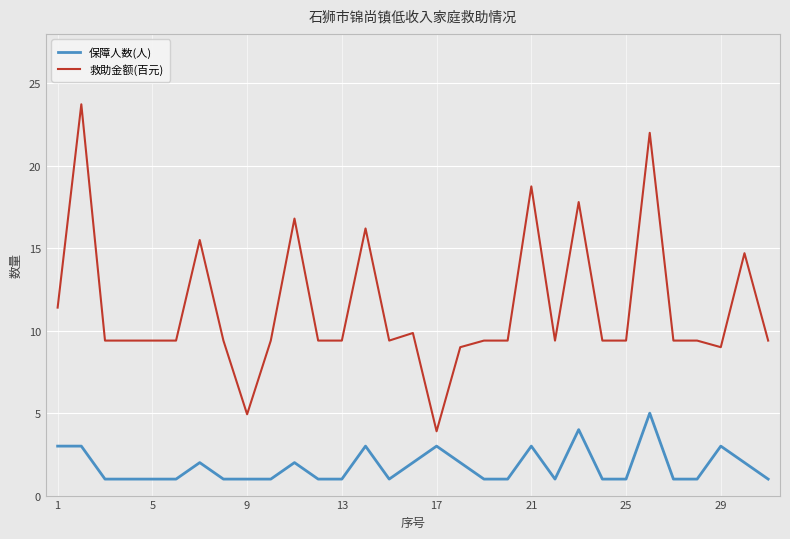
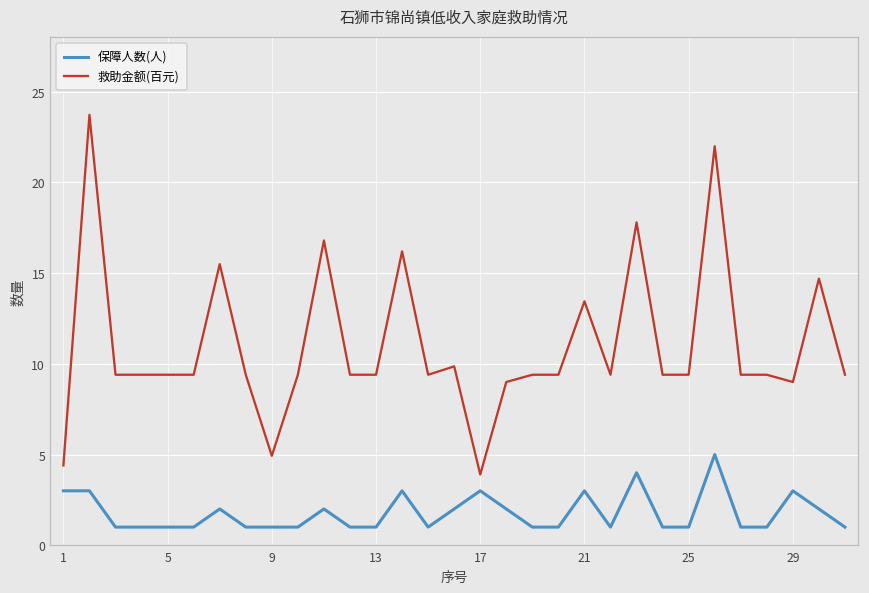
救助金额(百元), 1: 11.4 -> 4.4
救助金额(百元), 21: 18.8 -> 13.5
